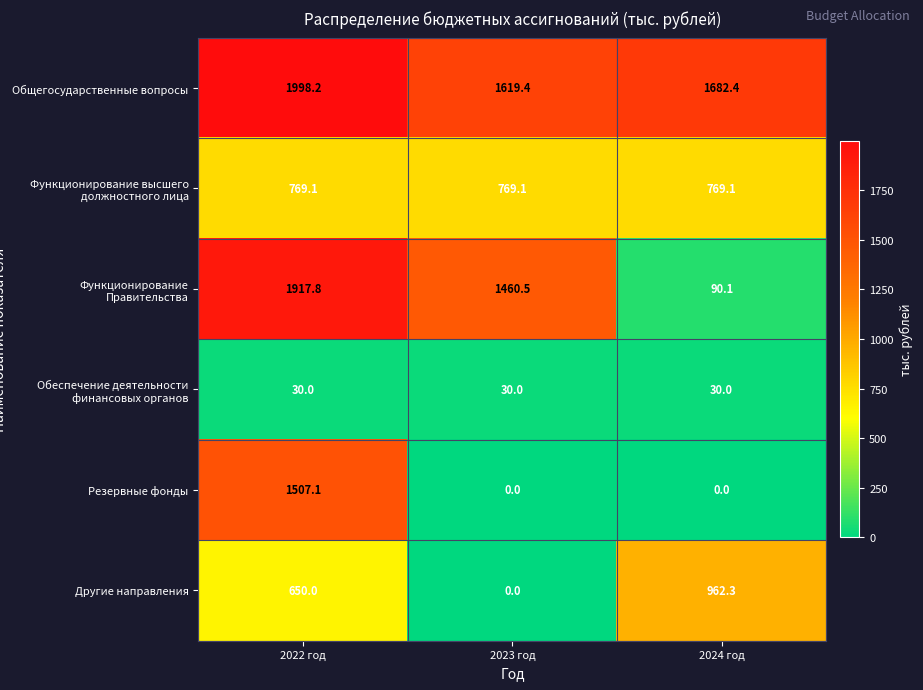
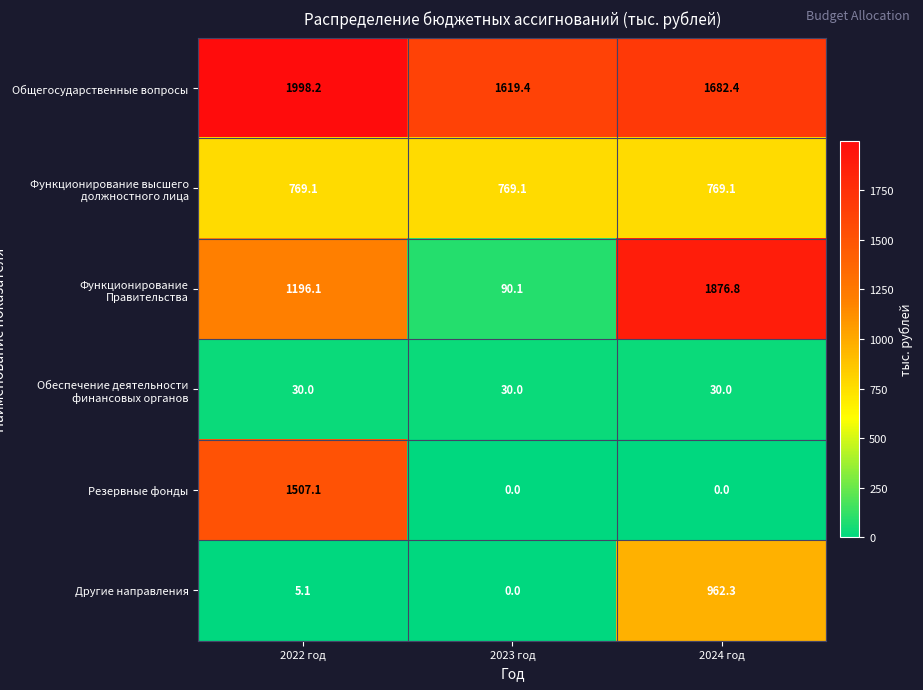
Функционирование Правительства, 2022 год: 1917.8 -> 1196.1
Функционирование Правительства, 2023 год: 1460.5 -> 90.1
Функционирование Правительства, 2024 год: 90.1 -> 1876.8
Другие направления, 2022 год: 650.0 -> 5.1
